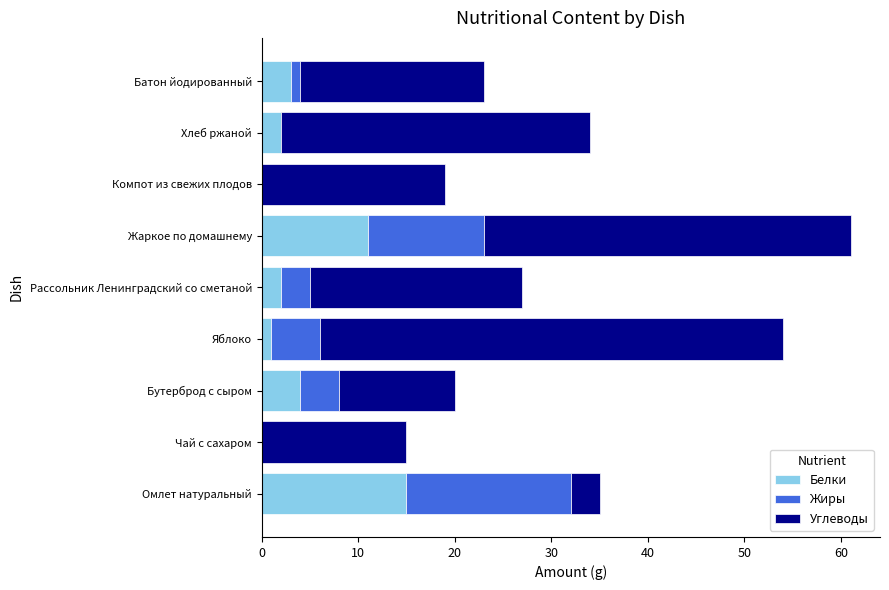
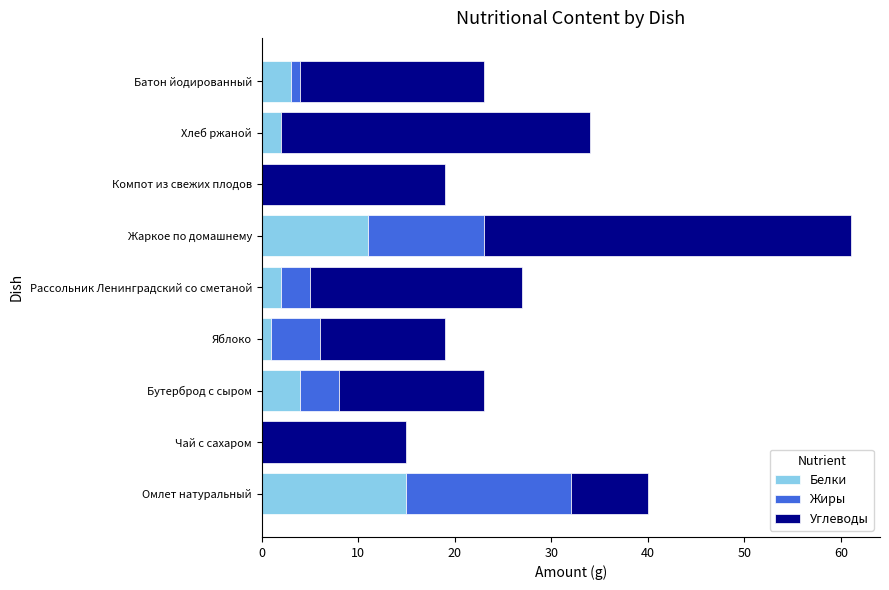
Углеводы, Яблоко: 48 -> 13
Углеводы, Бутерброд с сыром: 12 -> 15
Углеводы, Омлет натуральный: 3 -> 8
